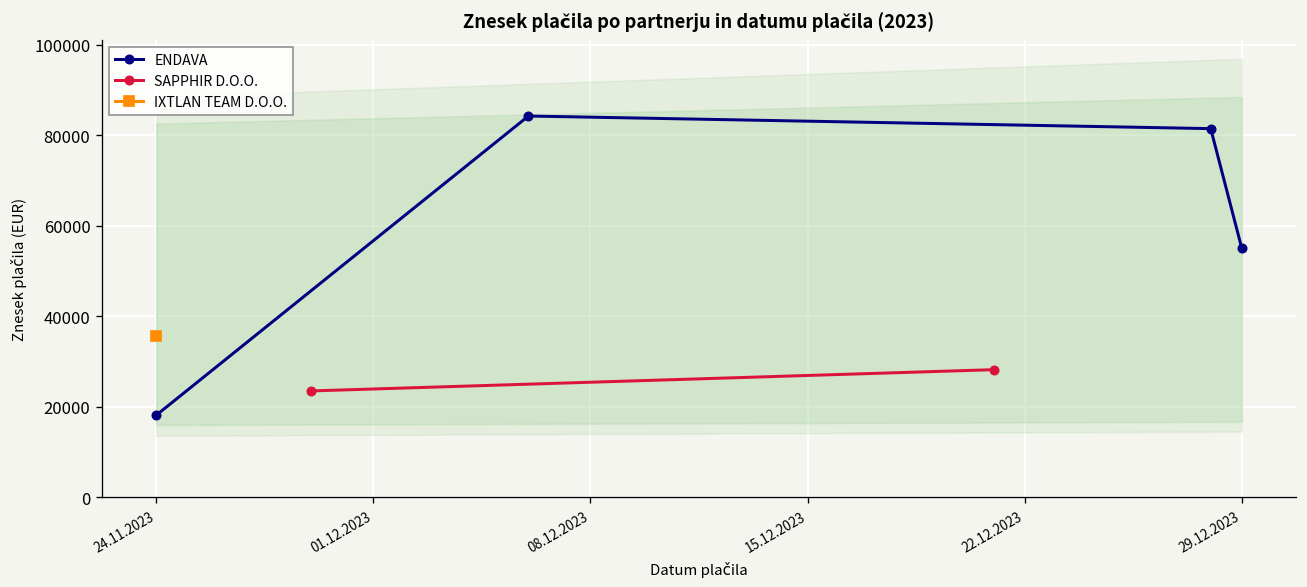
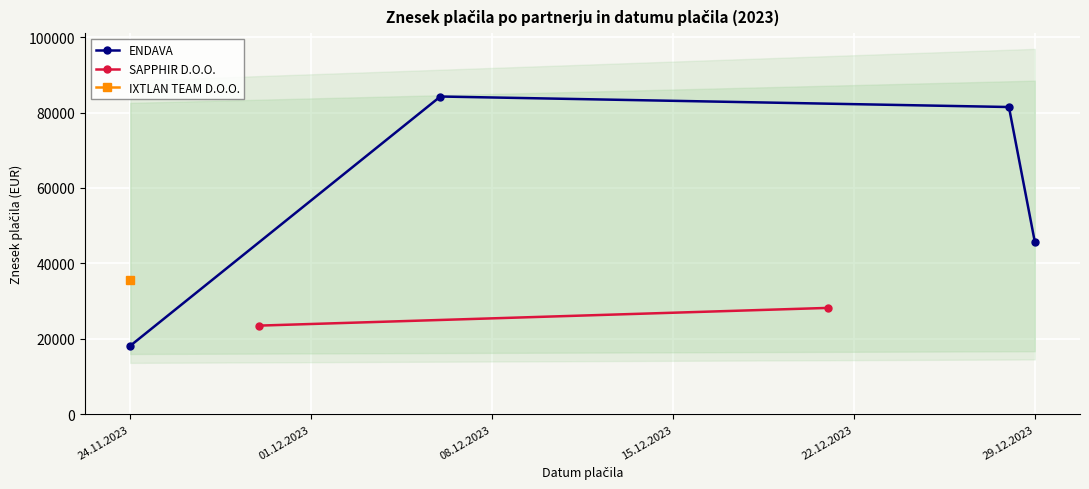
ENDAVA, 29.12.2023: 55000 -> 46000
